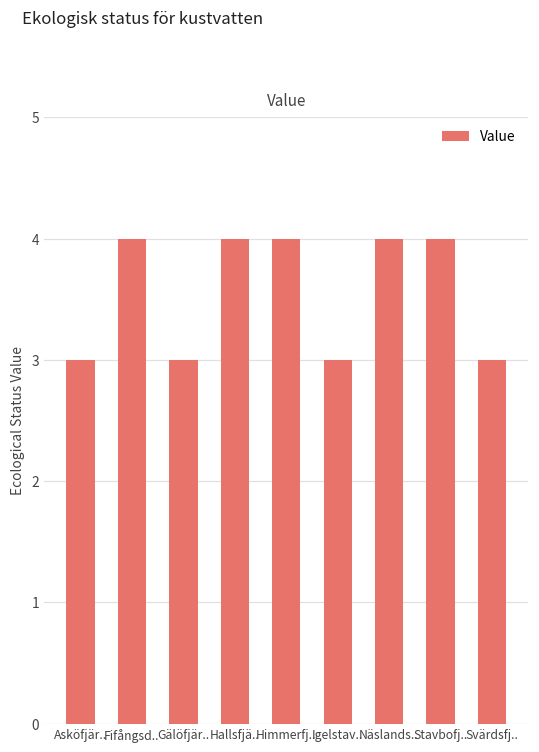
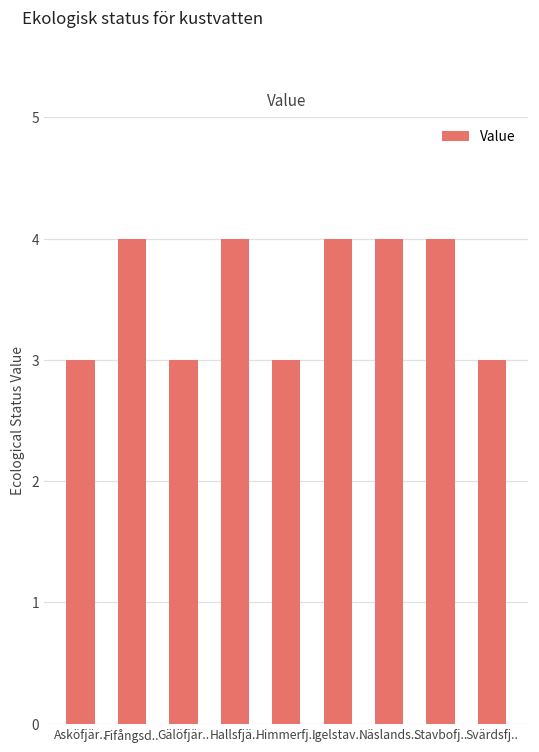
Himmerfj..: 4 -> 3
Igelstav..: 3 -> 4
